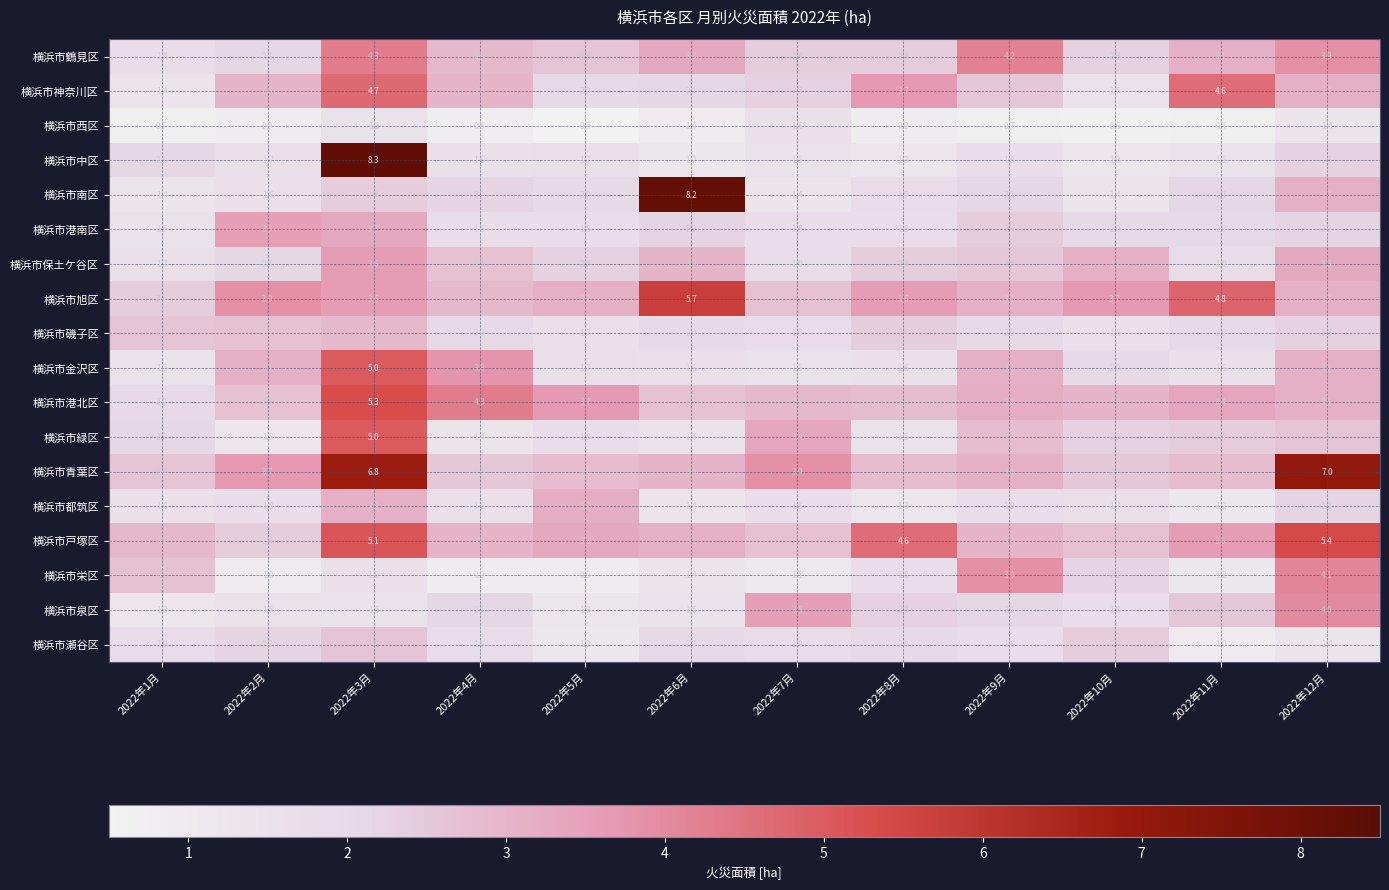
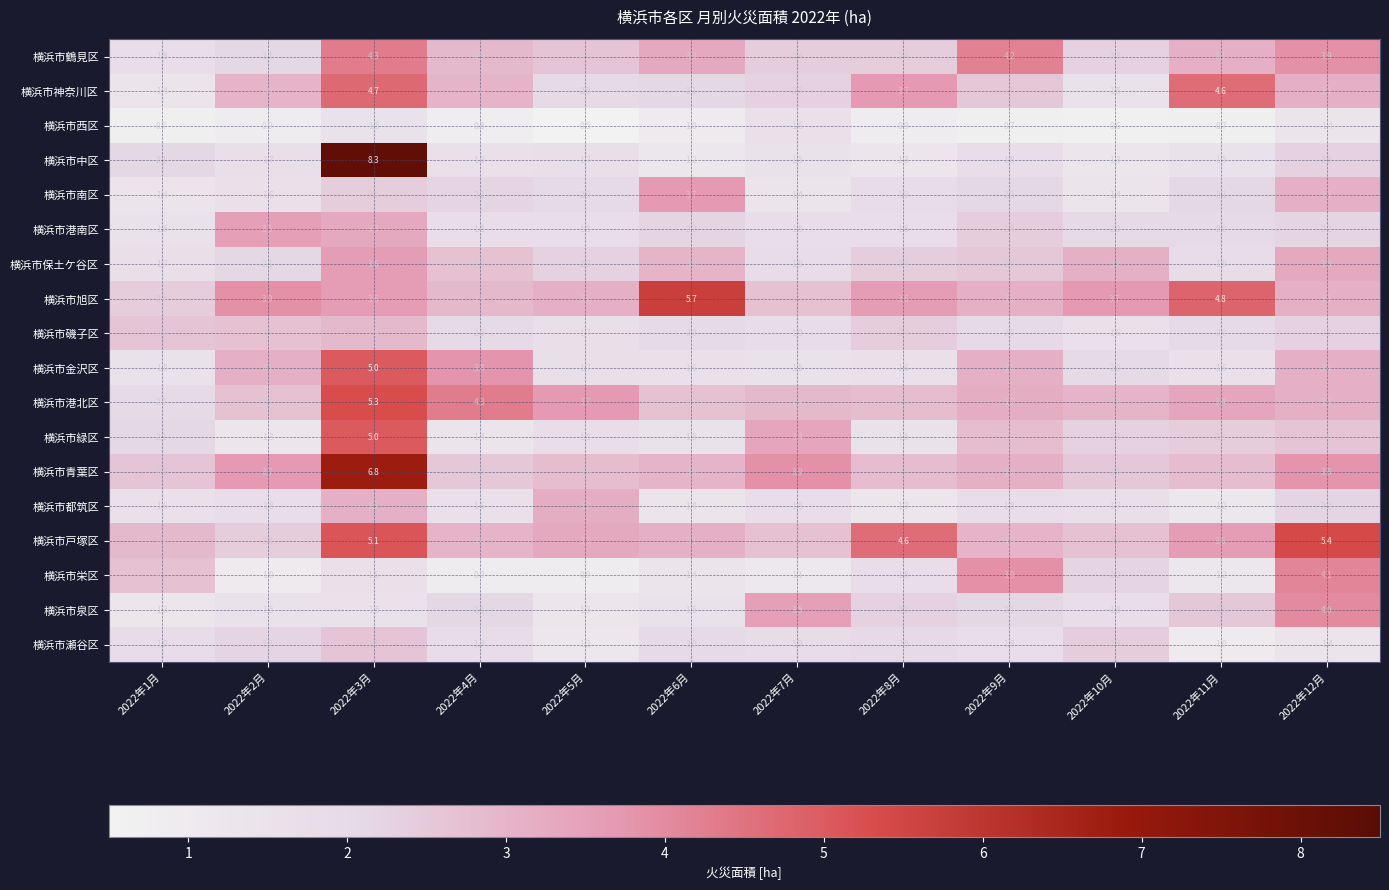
横浜市南区, 2022年6月: 8.2 -> 3.7
横浜市青葉区, 2022年12月: 7.0 -> 3.8
